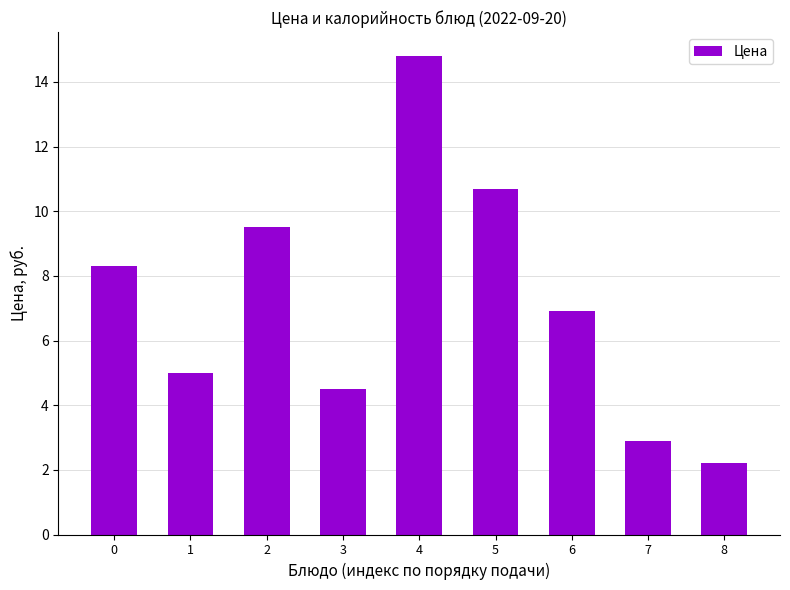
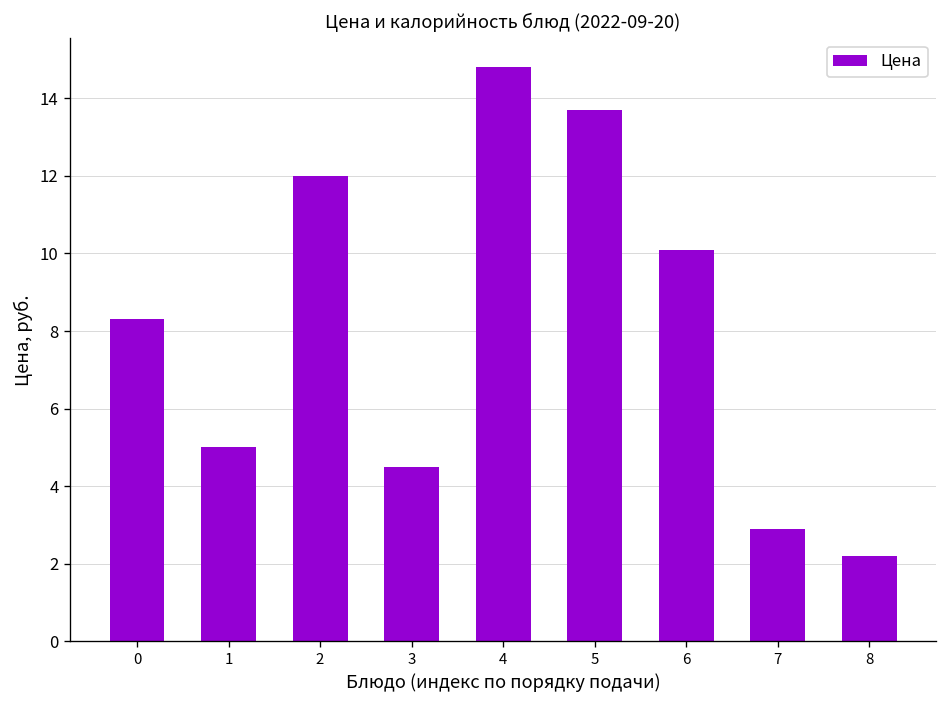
2: 9.5 -> 12.0
5: 10.7 -> 13.7
6: 6.9 -> 10.1
